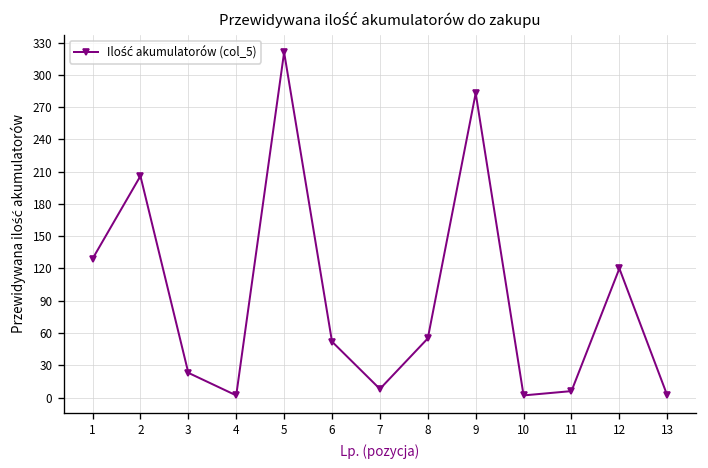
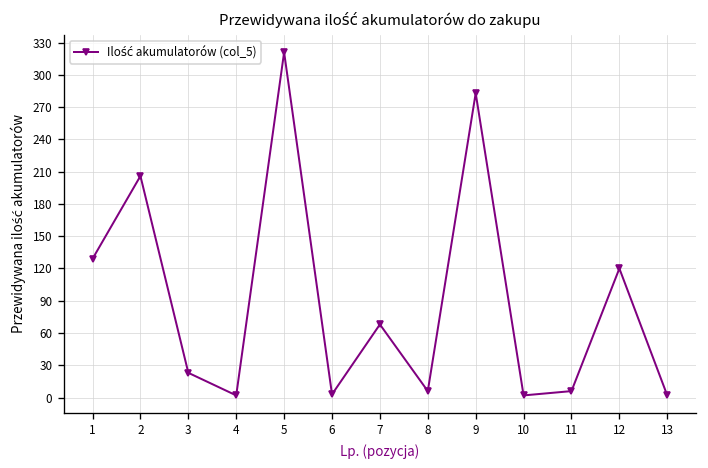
6: 50 -> 0
7: 10 -> 70
8: 60 -> 10
